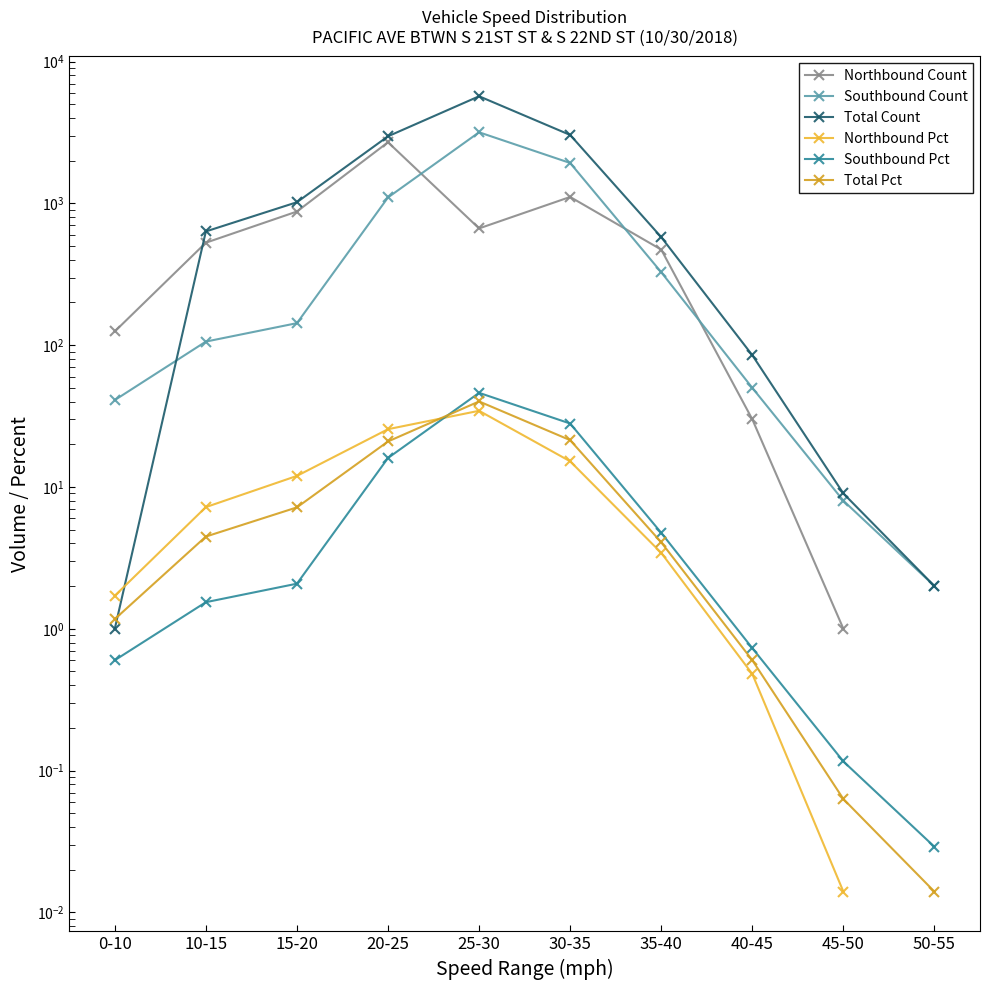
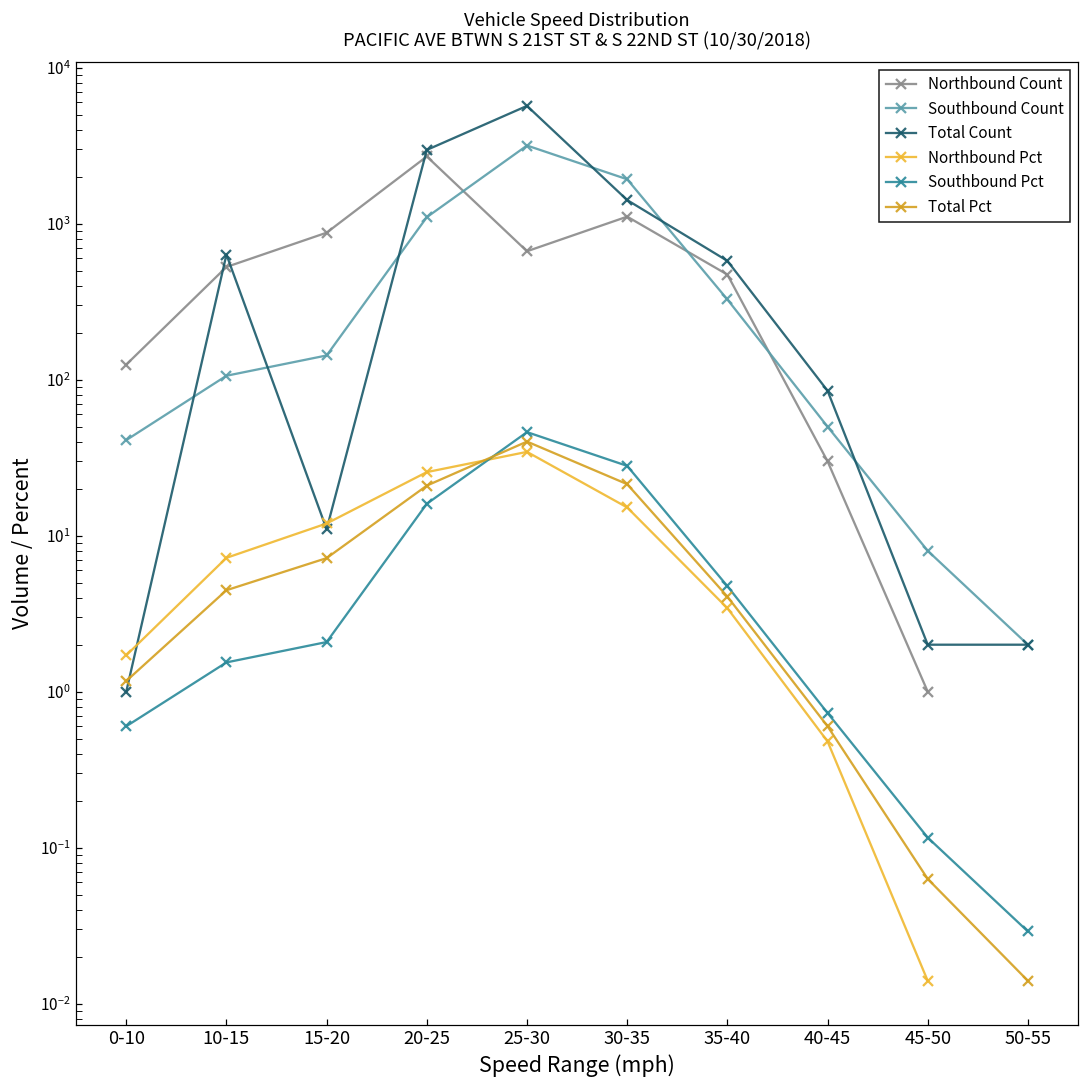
Total Count, 15-20: 1000 -> 11
Total Count, 30-35: 3000 -> 1400
Total Count, 45-50: 9 -> 2
